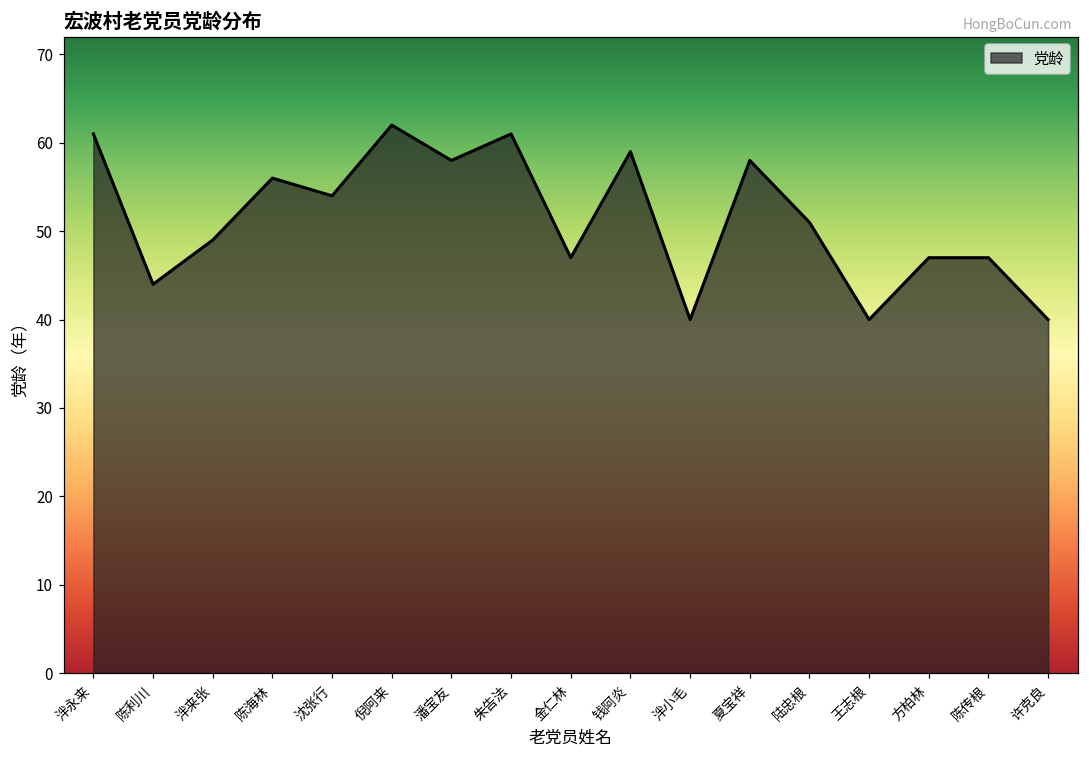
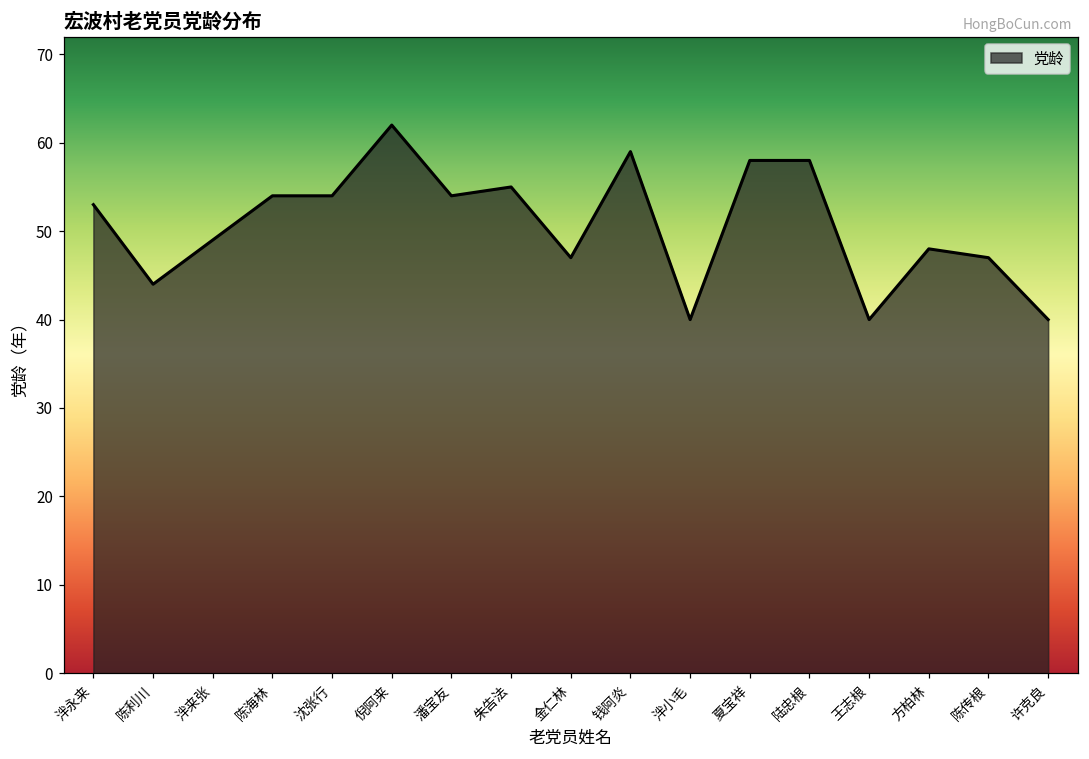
泮永来: 61 -> 53
陈海林: 56 -> 54
潘宝友: 58 -> 54
朱告法: 61 -> 55
陆忠根: 51 -> 58
方柏林: 47 -> 48
